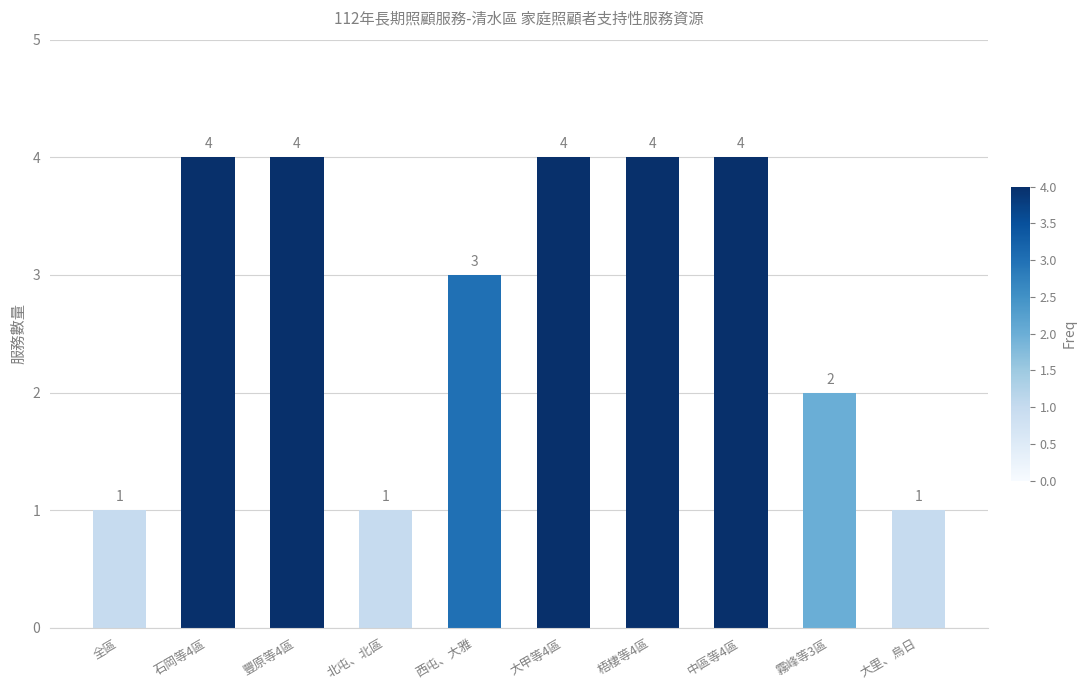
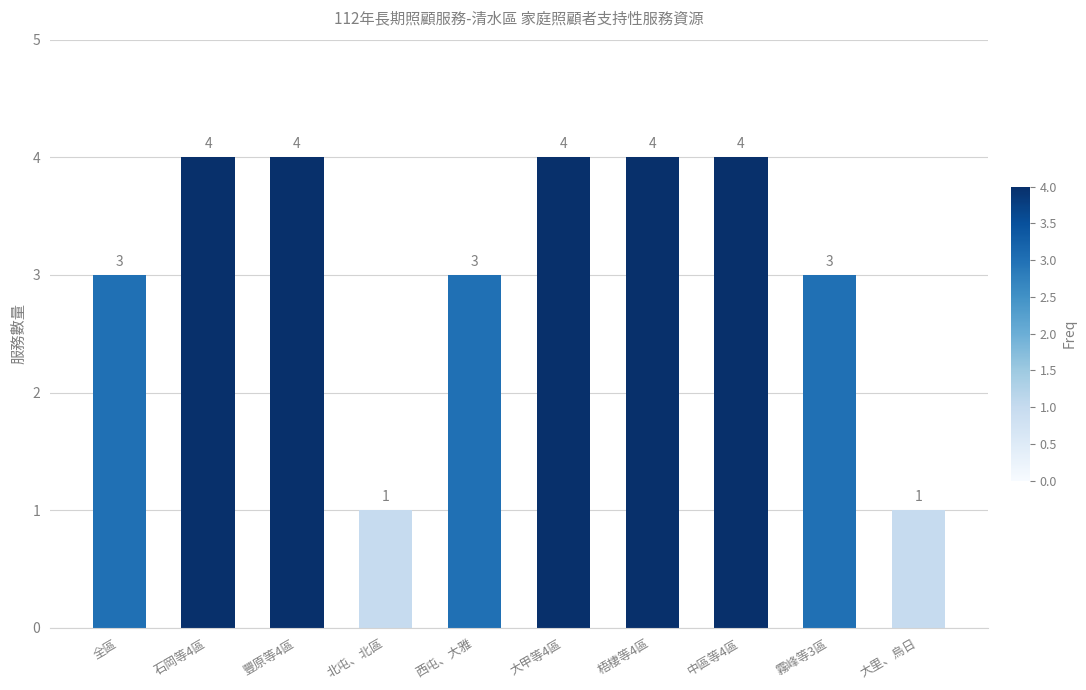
全區: 1 -> 3
霧峰等3區: 2 -> 3
